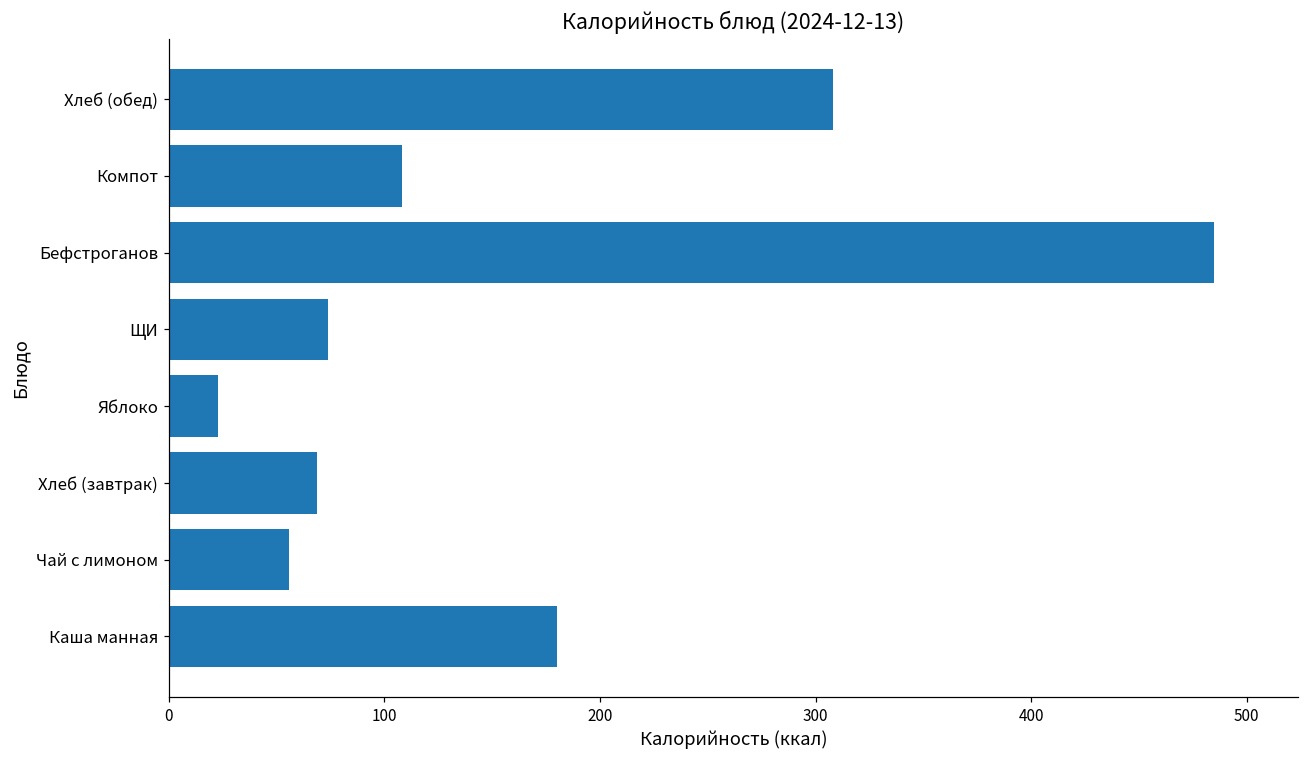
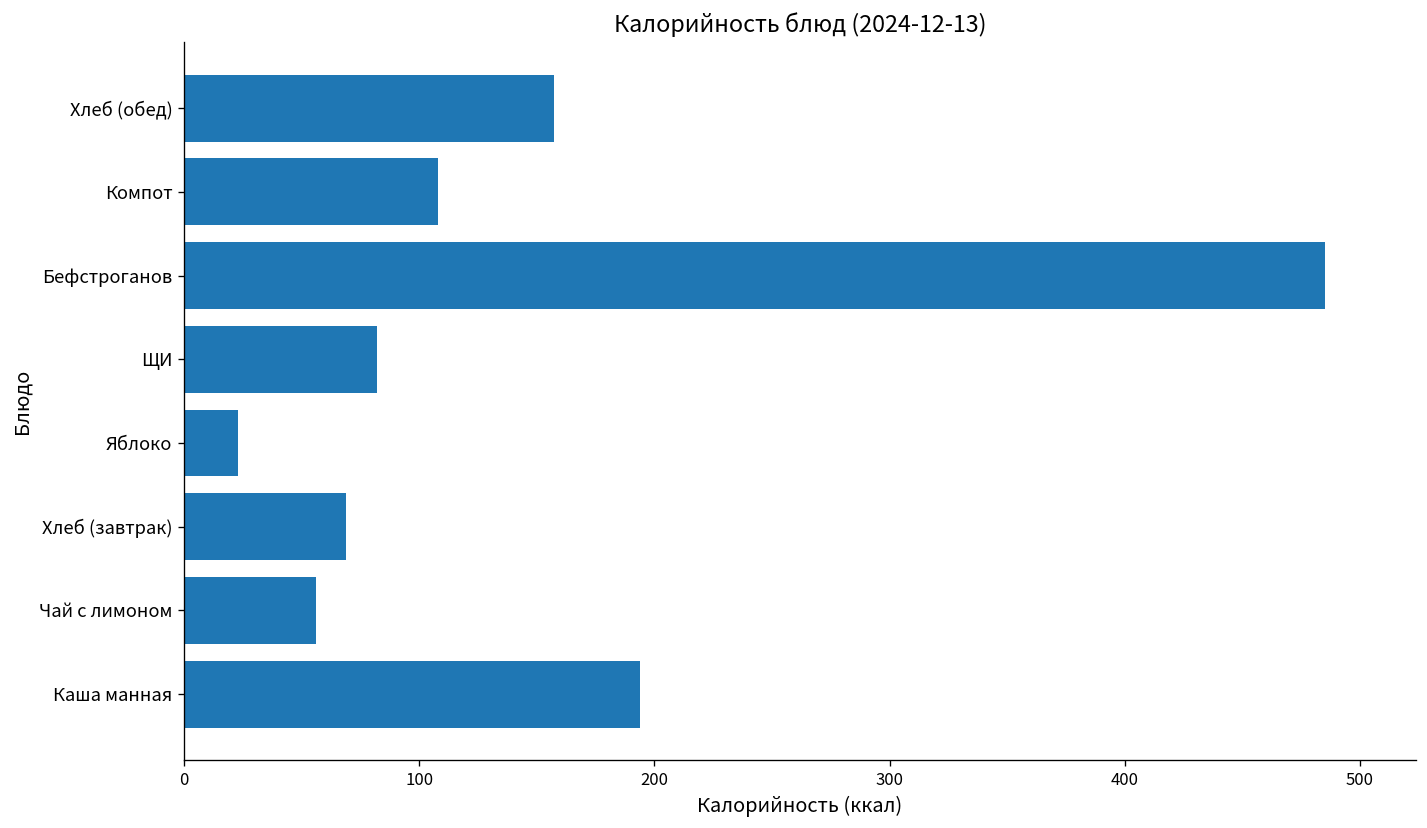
Хлеб (обед): 308 -> 157
ЩИ: 74 -> 82
Каша манная: 180 -> 194
